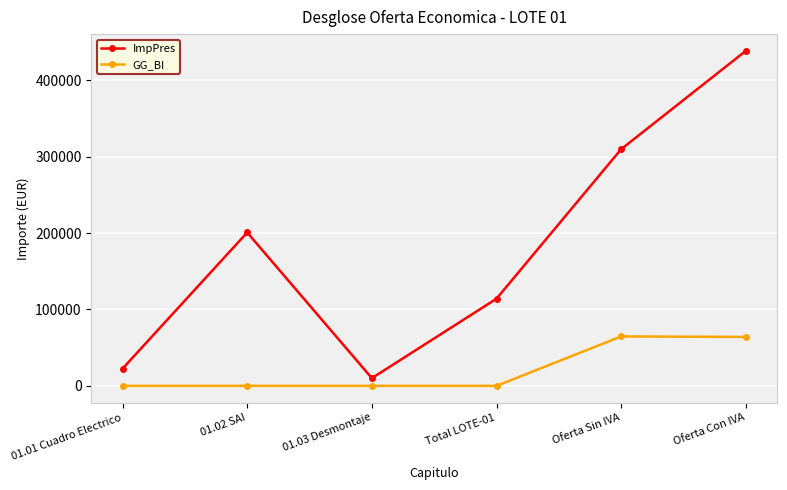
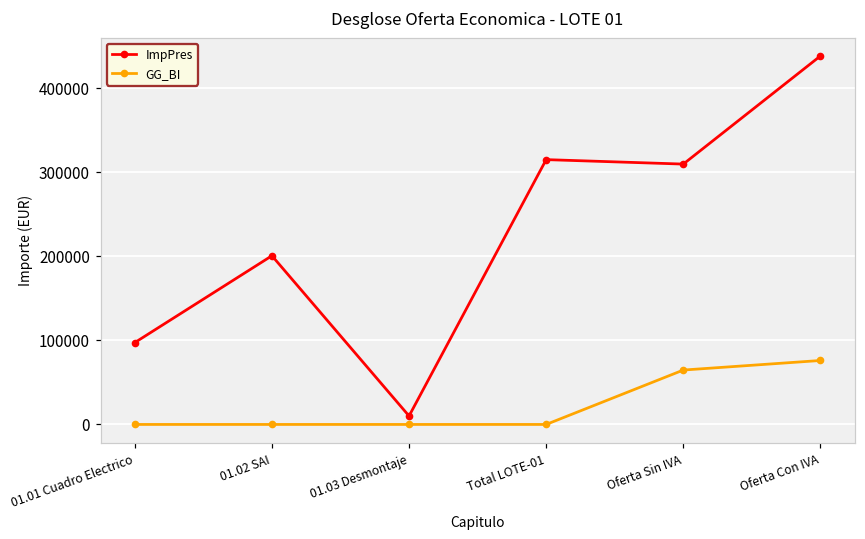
ImpPres, 01.01 Cuadro Electrico: 20000 -> 100000
ImpPres, Total LOTE-01: 110000 -> 320000
GG_BI, Oferta Con IVA: 60000 -> 80000
